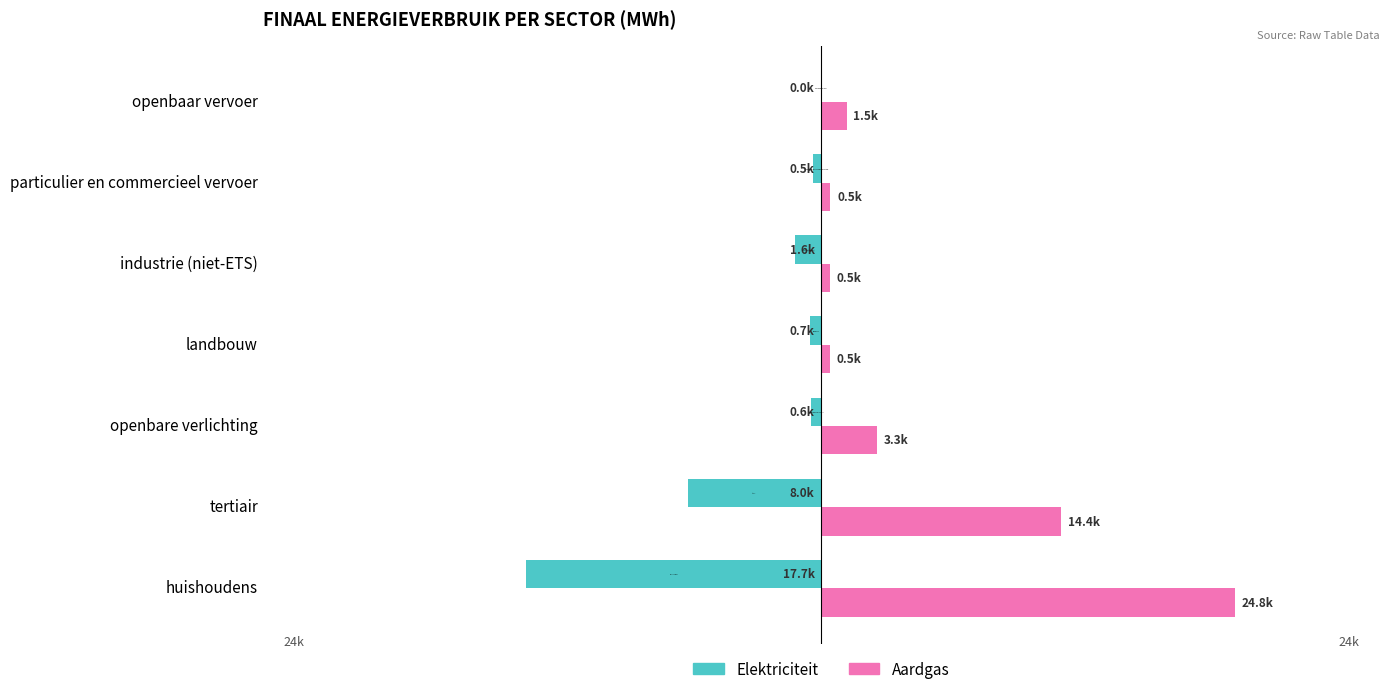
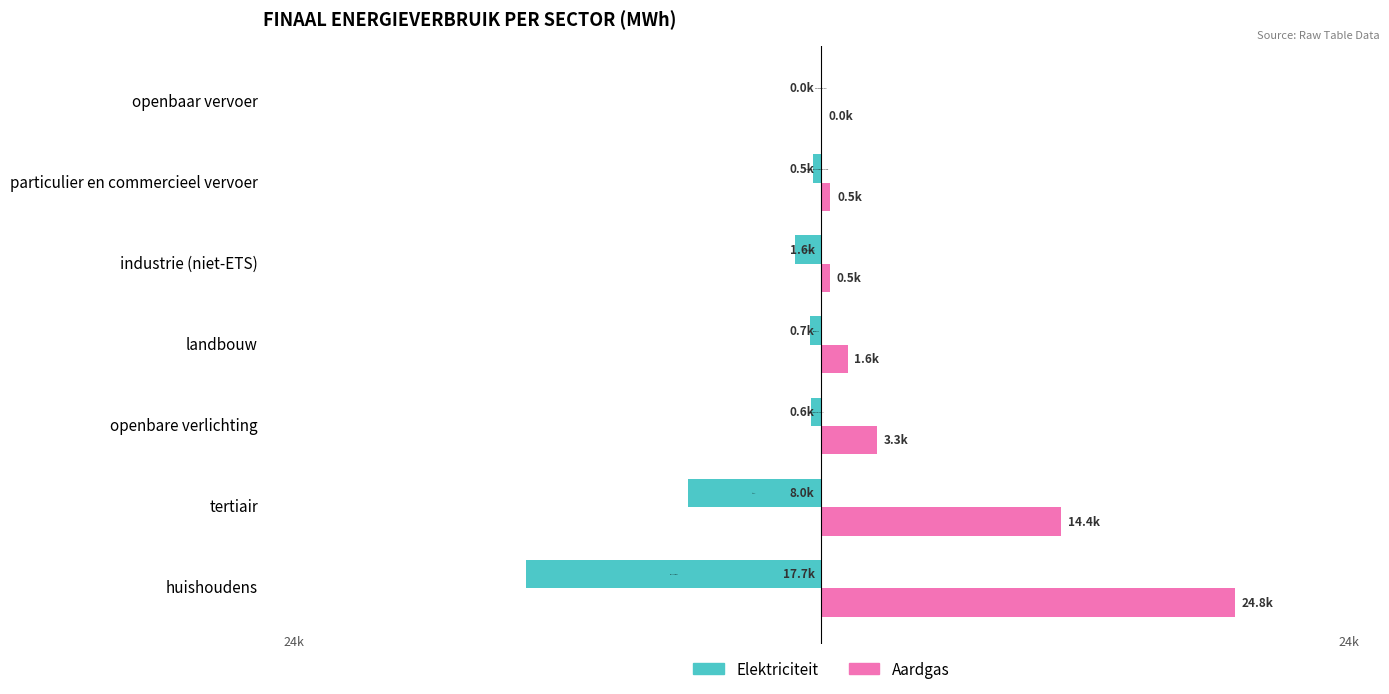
Aardgas, openbaar vervoer: 1.5k -> 0.0k
Aardgas, landbouw: 0.5k -> 1.6k
